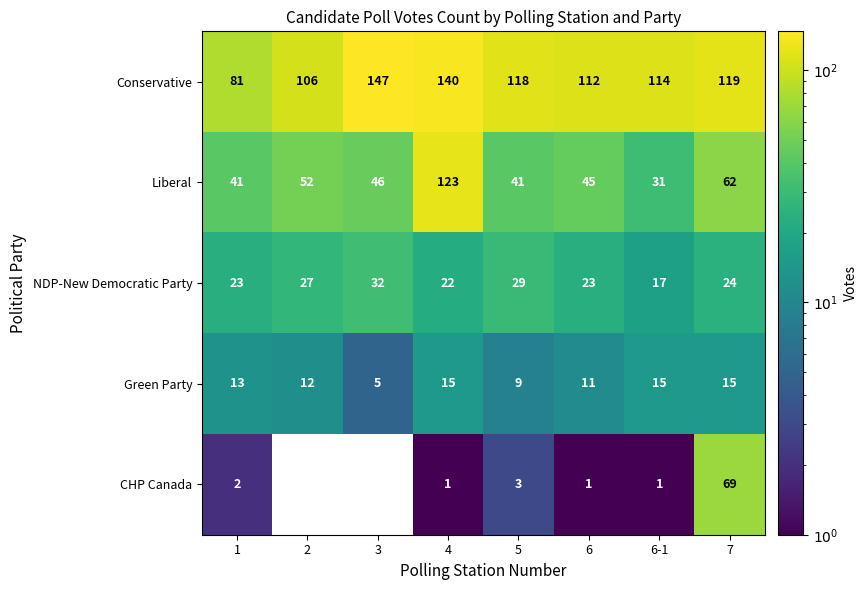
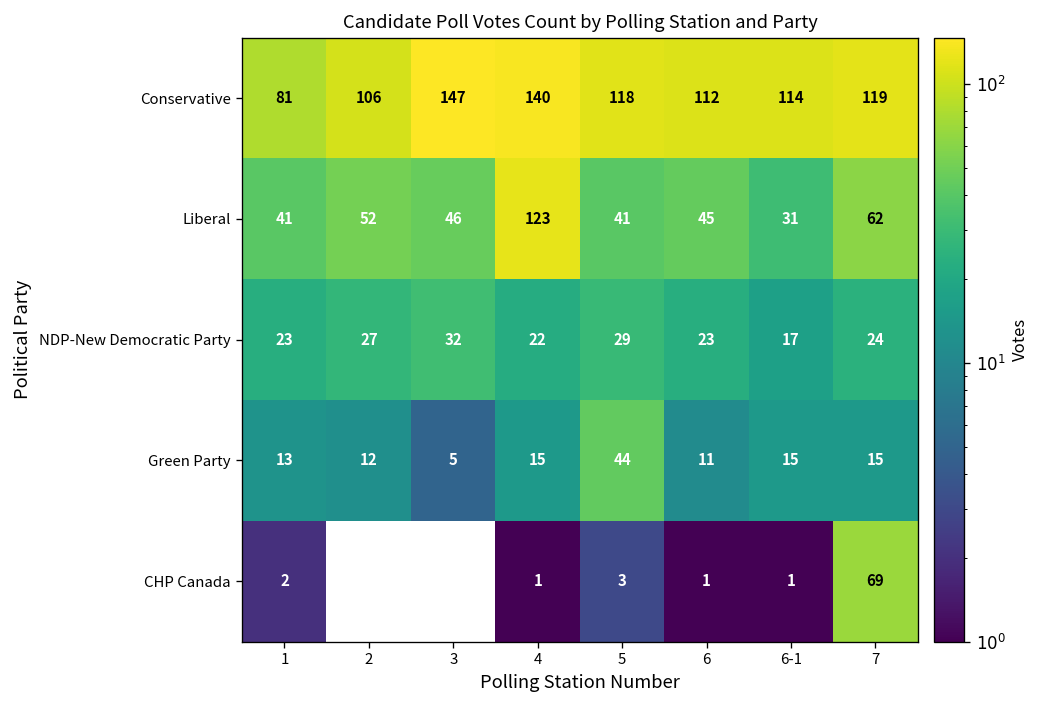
Green Party, 5: 9 -> 44
